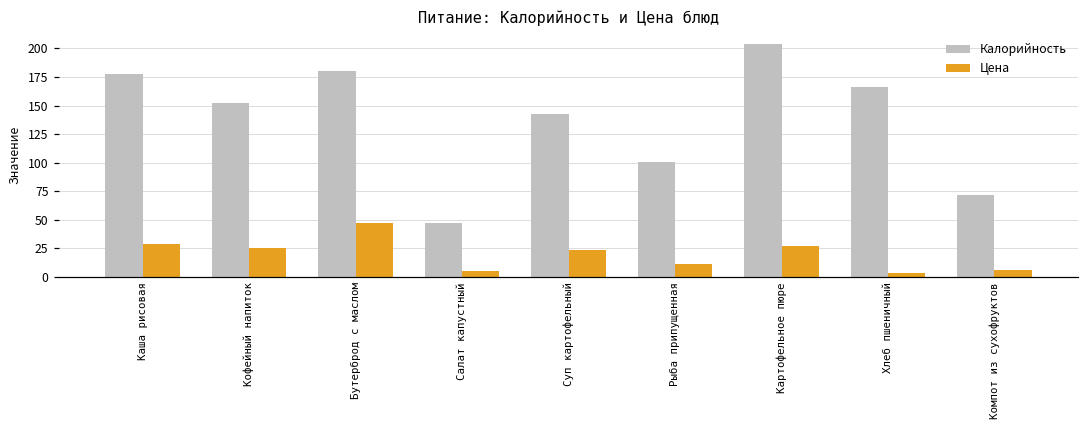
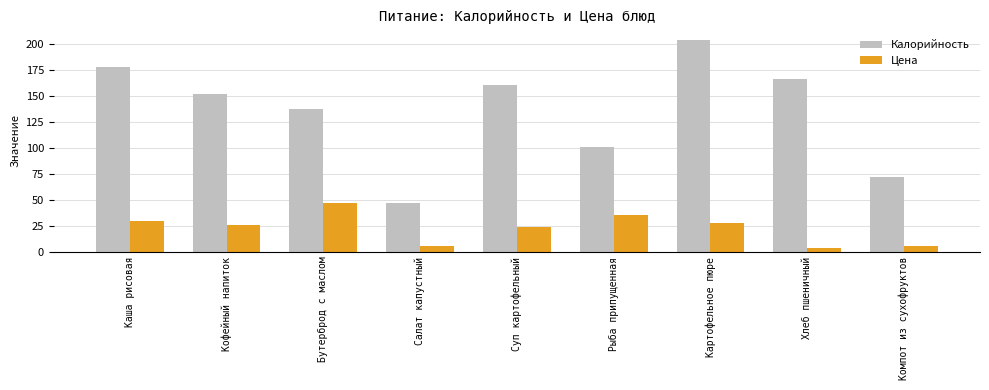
Калорийность, Бутерброд с маслом: 180 -> 137
Калорийность, Суп картофельный: 143 -> 161
Цена, Рыба припущенная: 11 -> 35
